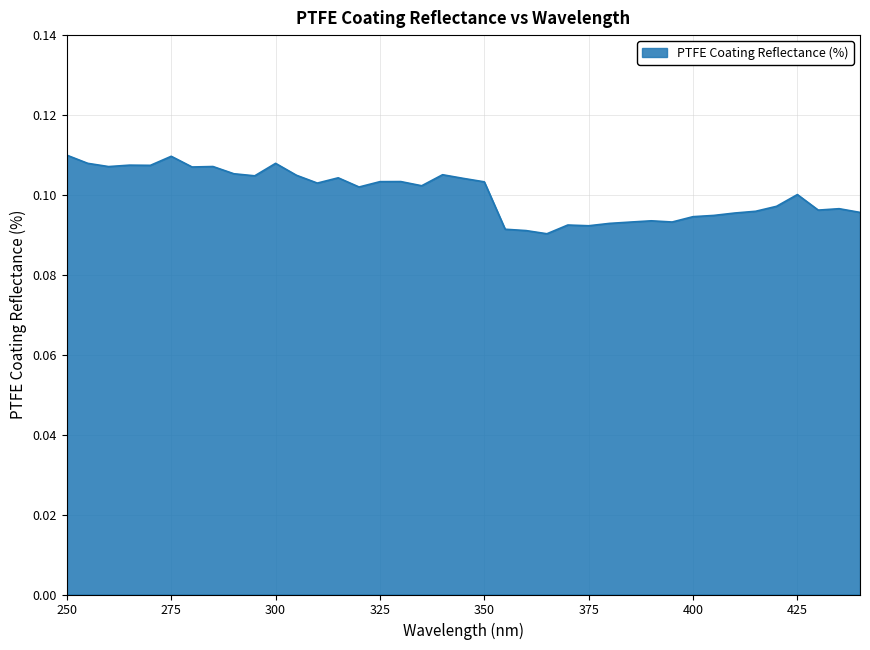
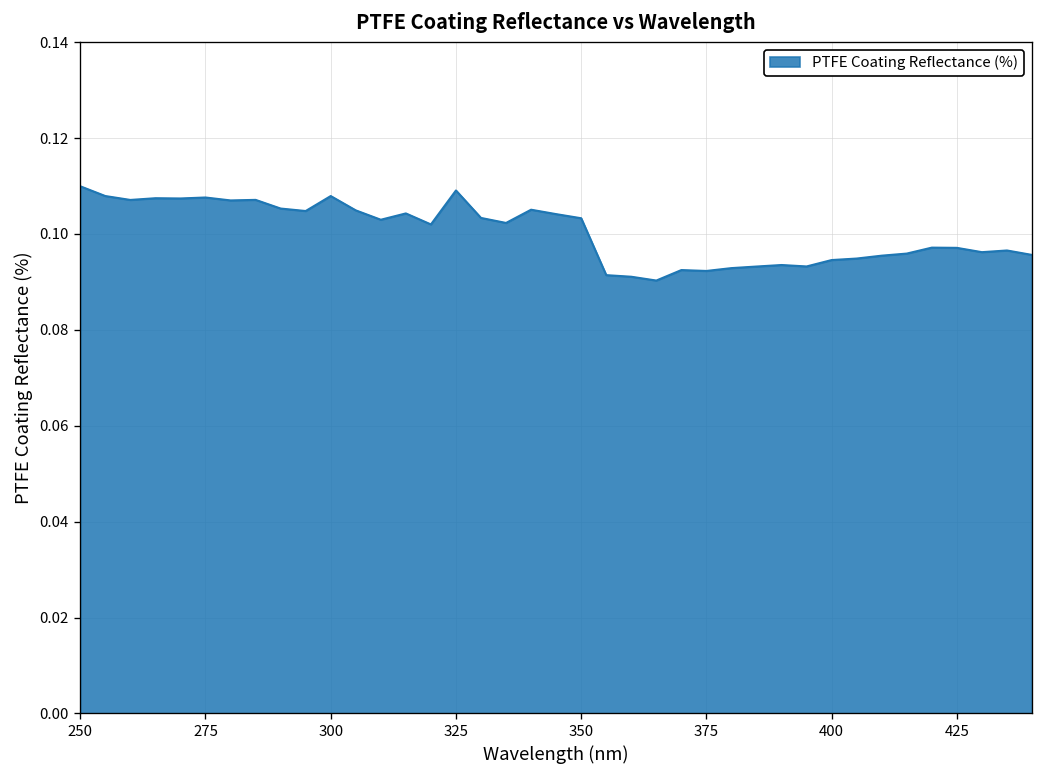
275: 0.110 -> 0.108
325: 0.103 -> 0.109
425: 0.100 -> 0.097
